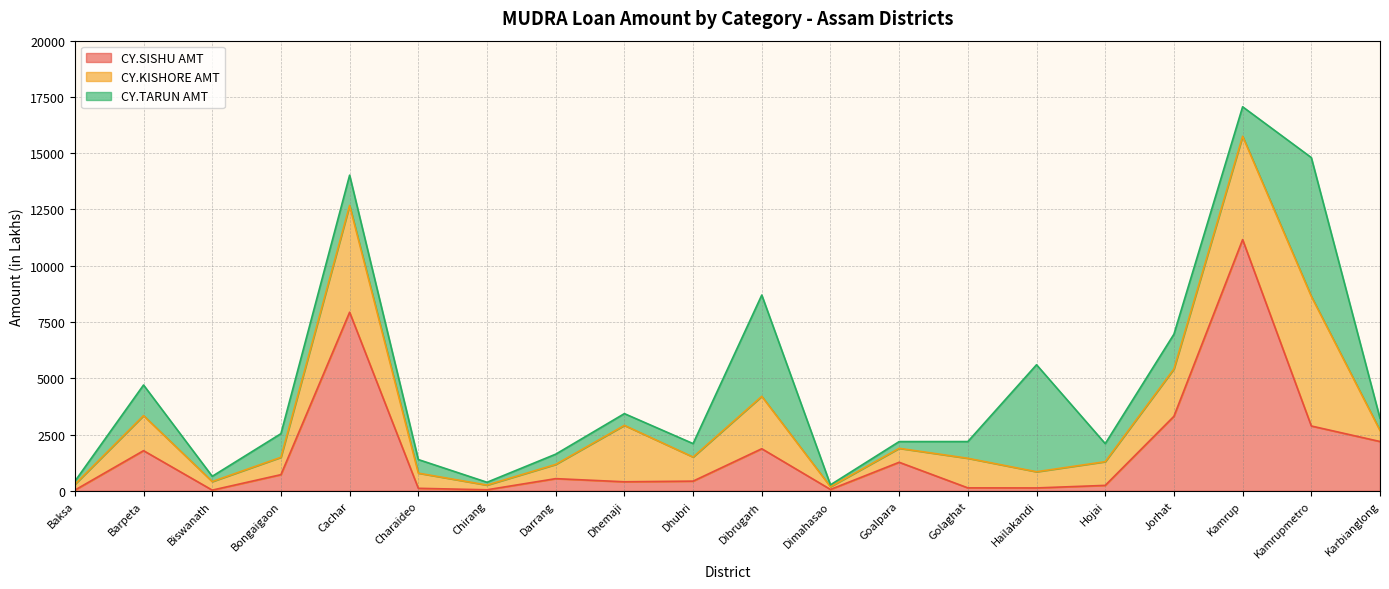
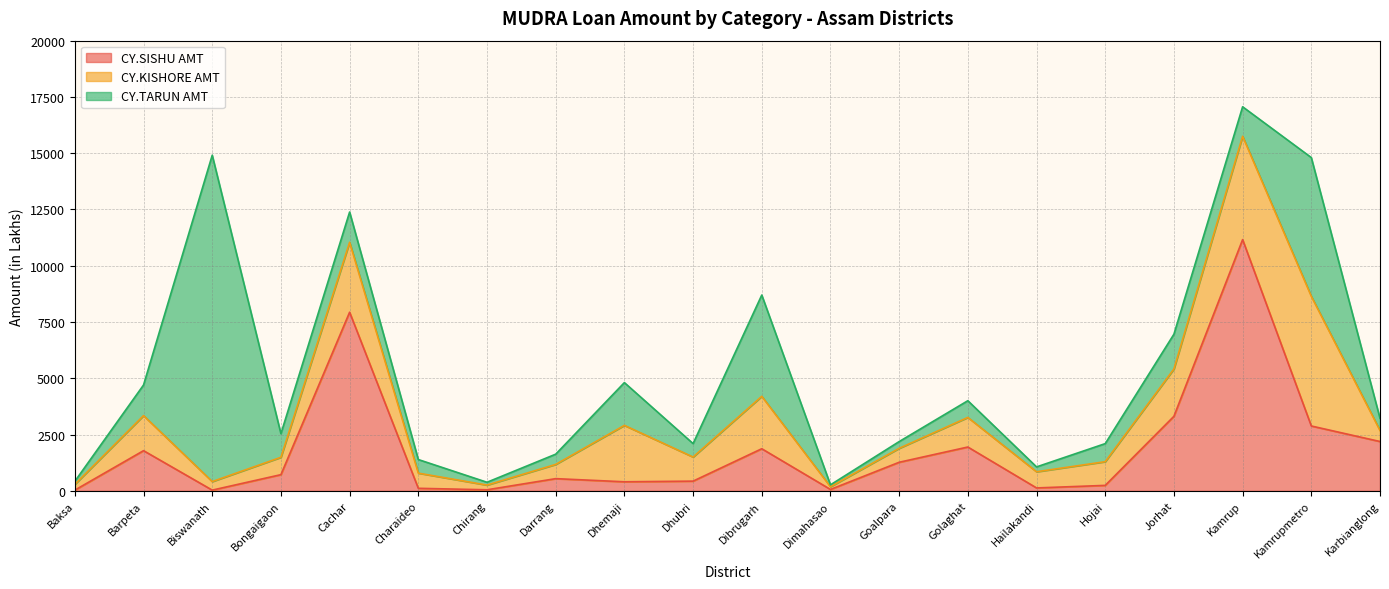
CY.TARUN AMT, Biswanath: 200 -> 14500
CY.KISHORE AMT, Cachar: 4700 -> 3100
CY.TARUN AMT, Dhemaji: 500 -> 1900
CY.SISHU AMT, Golaghat: 100 -> 1900
CY.TARUN AMT, Hailakandi: 4800 -> 200
